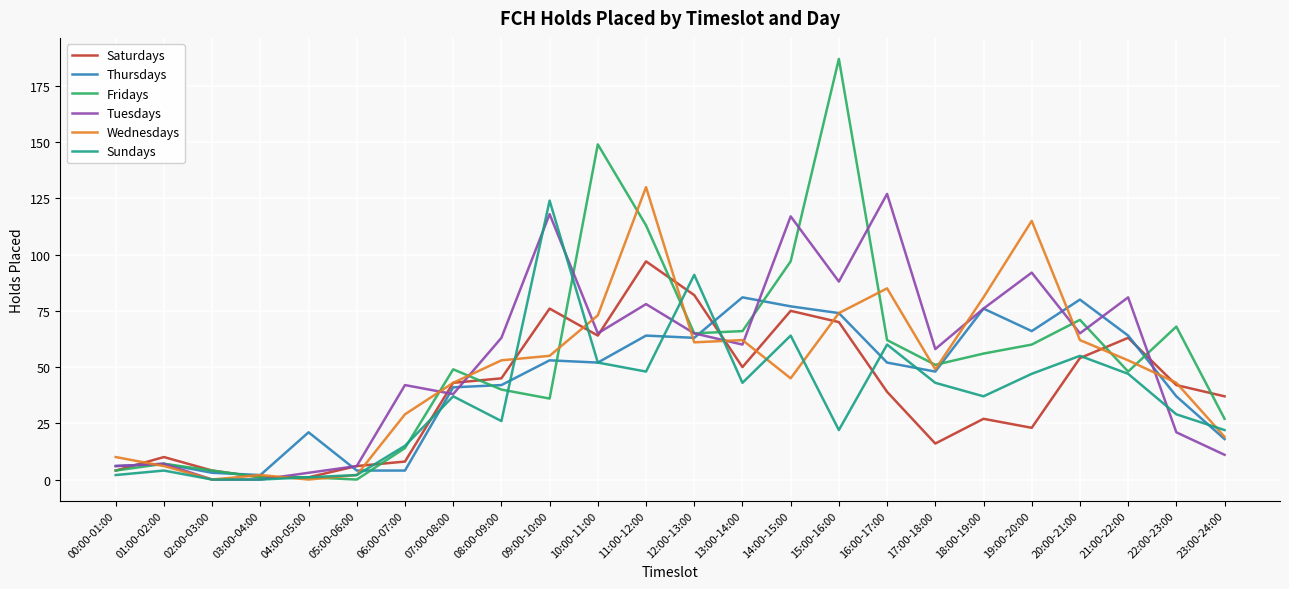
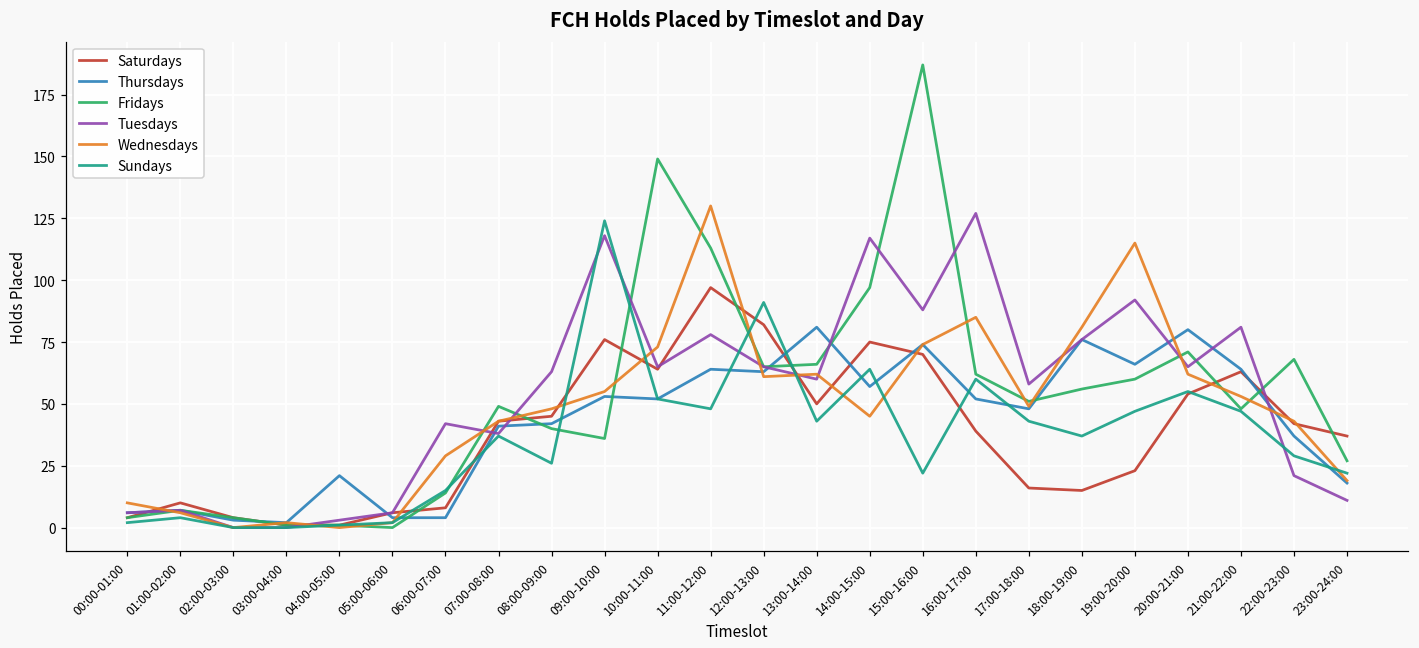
Wednesdays, 08:00-09:00: 53 -> 48
Thursdays, 14:00-15:00: 77 -> 57
Saturdays, 18:00-19:00: 27 -> 15
